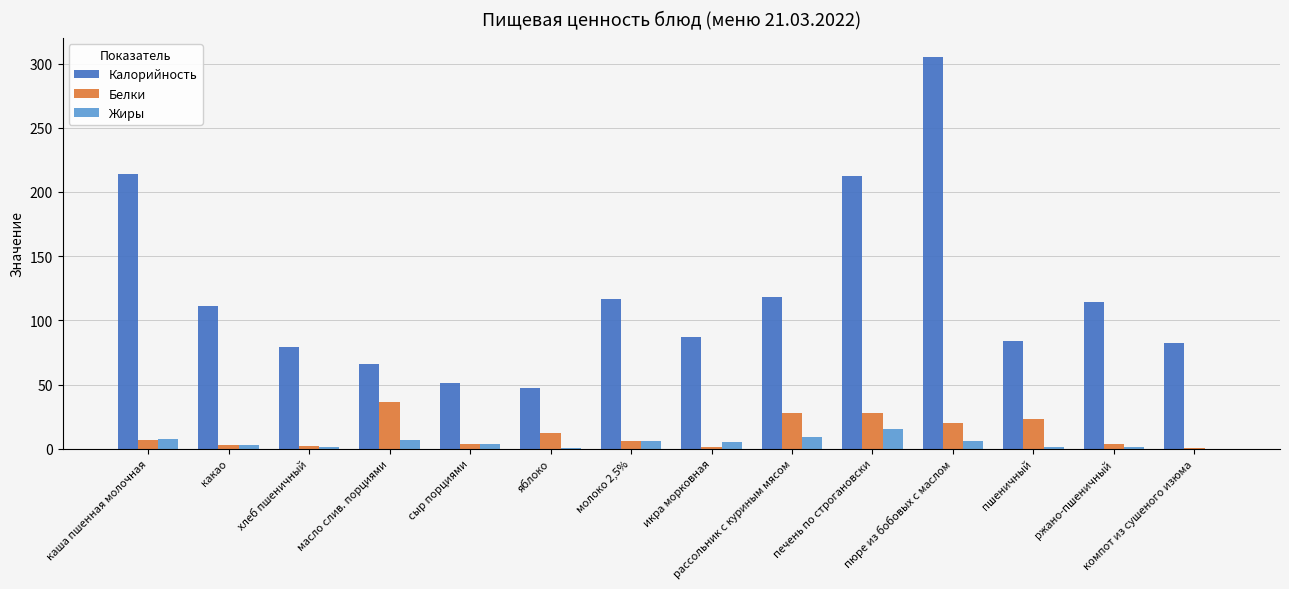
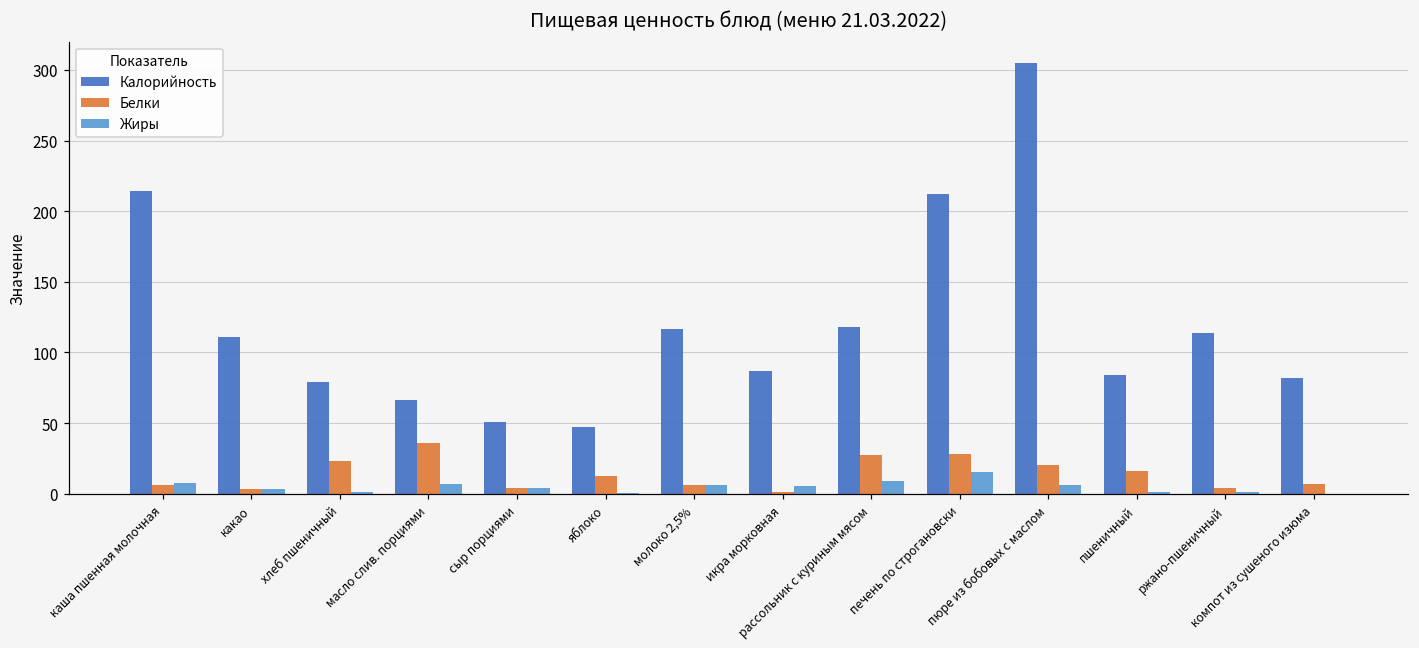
Белки, хлеб пшеничный: 2 -> 23
Белки, пшеничный: 23 -> 16
Белки, компот из сушеного изюма: 0 -> 7
